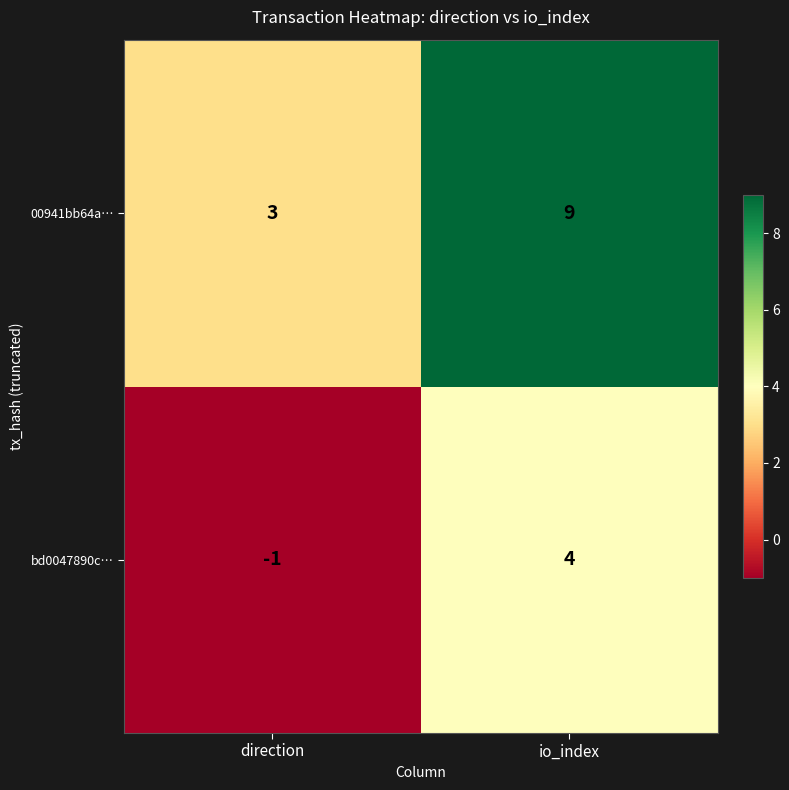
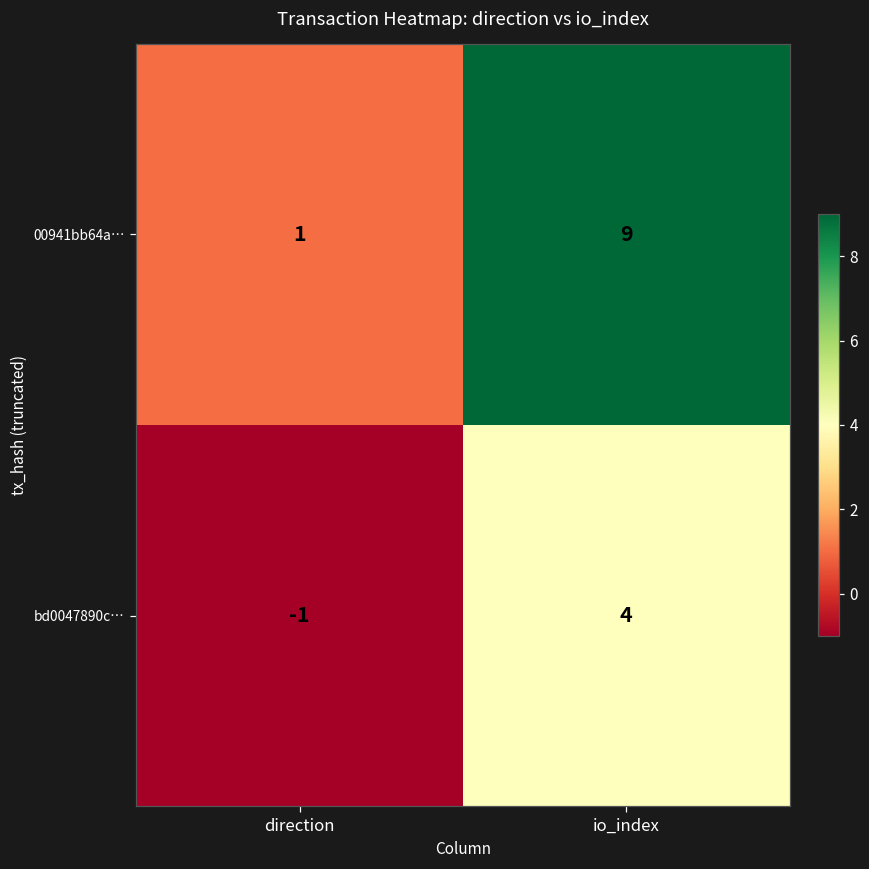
00941bb64a…, direction: 3 -> 1
